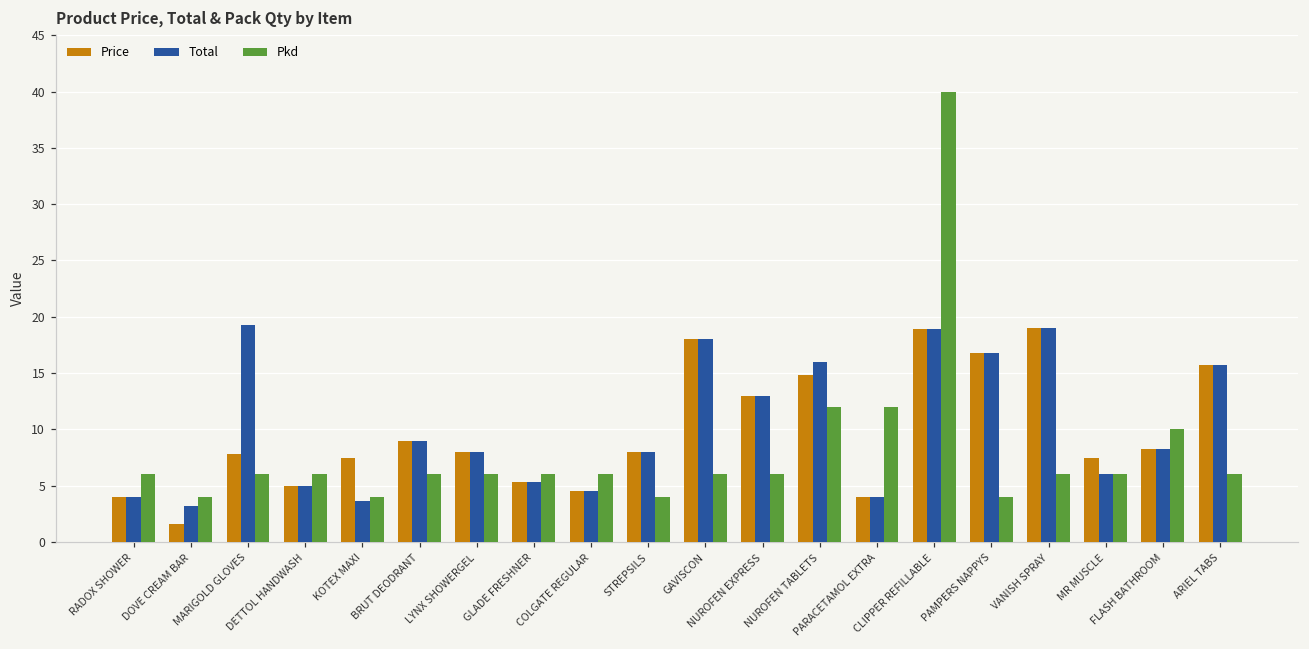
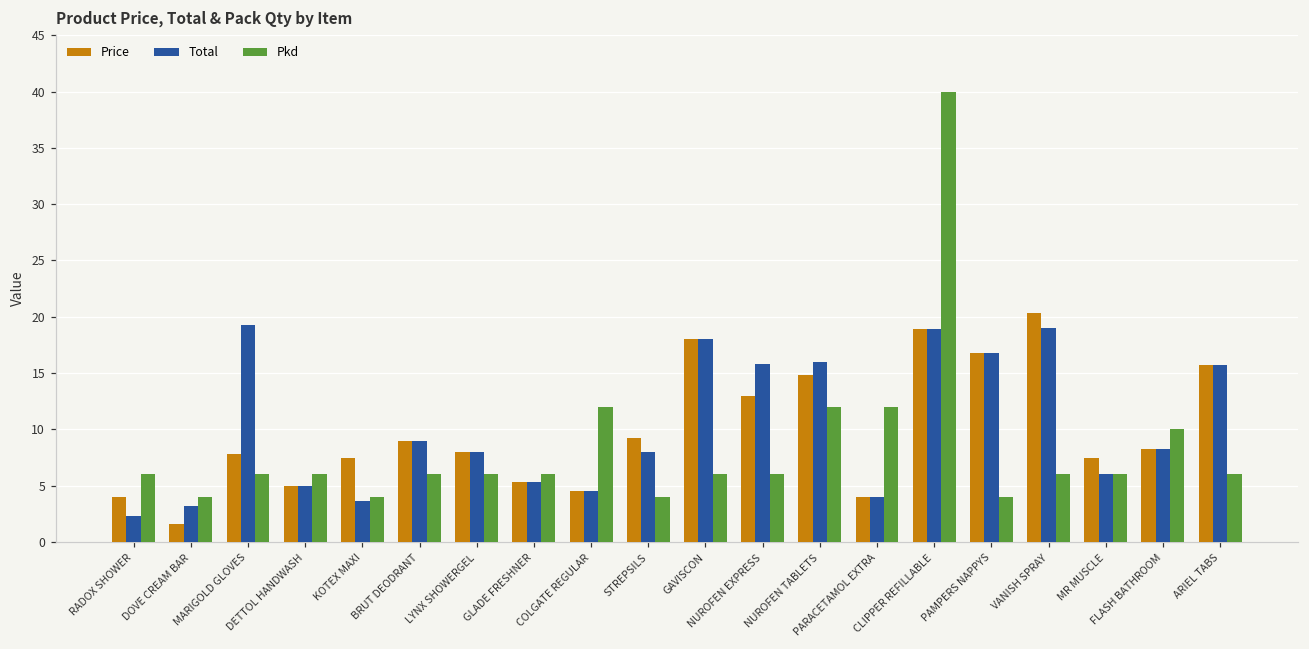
Total, RADOX SHOWER: 4.0 -> 2.3
Pkd, COLGATE REGULAR: 6 -> 12
Price, STREPSILS: 8.0 -> 9.2
Total, NUROFEN EXPRESS: 13.0 -> 15.8
Price, VANISH SPRAY: 19.0 -> 20.4
